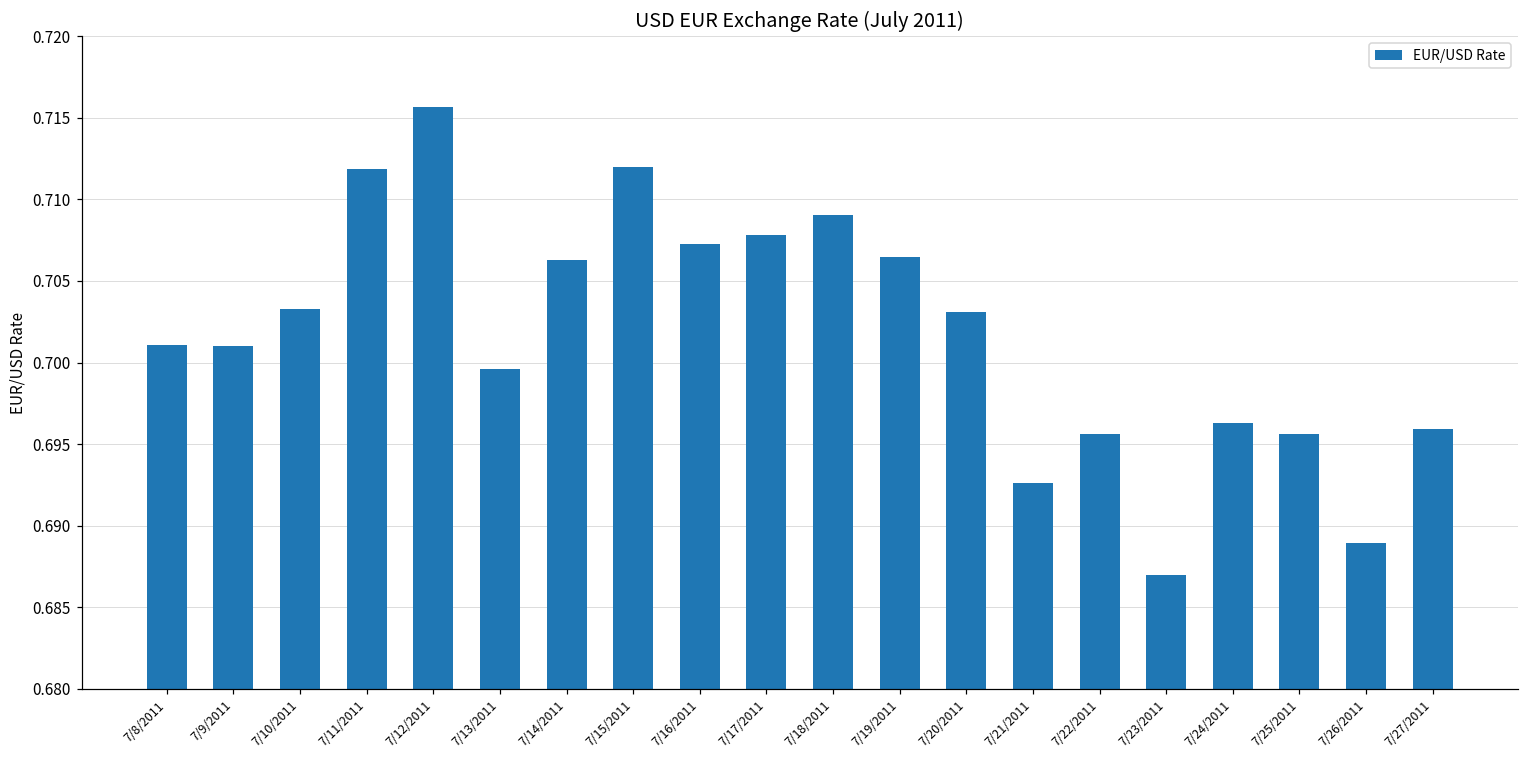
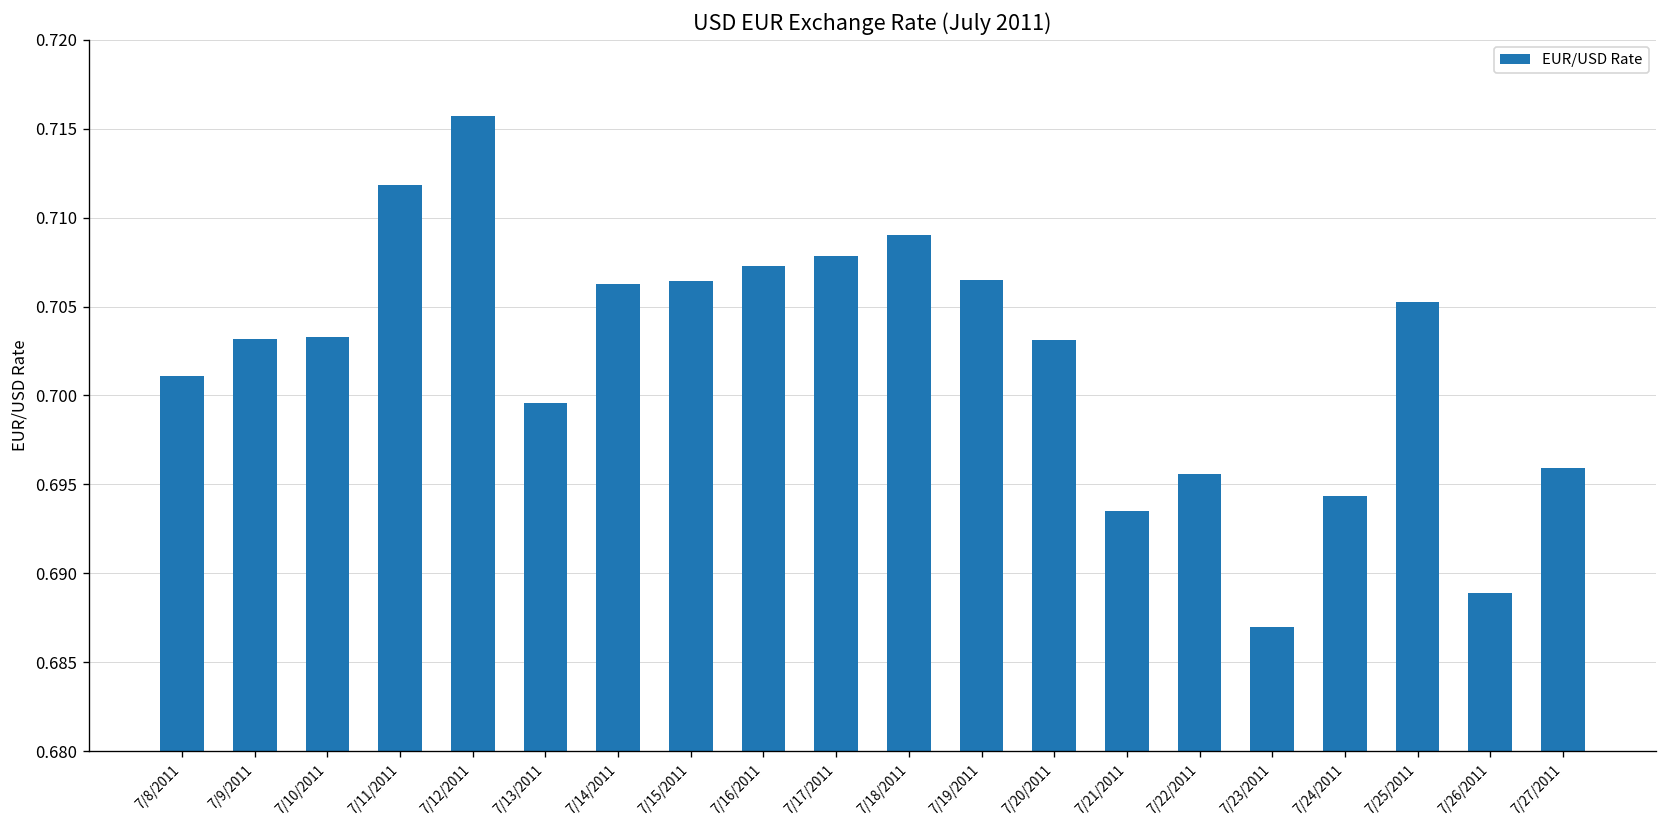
7/9/2011: 0.7010 -> 0.7032
7/15/2011: 0.7120 -> 0.7064
7/21/2011: 0.6926 -> 0.6935
7/24/2011: 0.6963 -> 0.6944
7/25/2011: 0.6956 -> 0.7052
